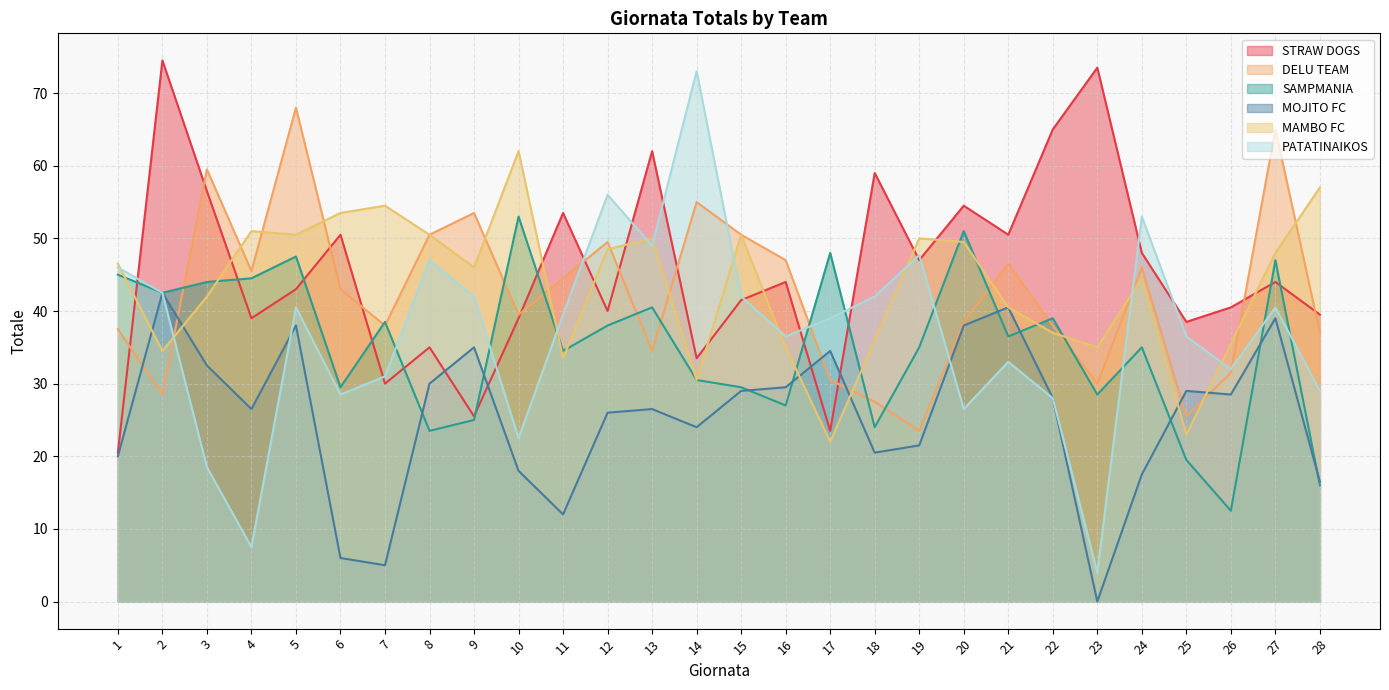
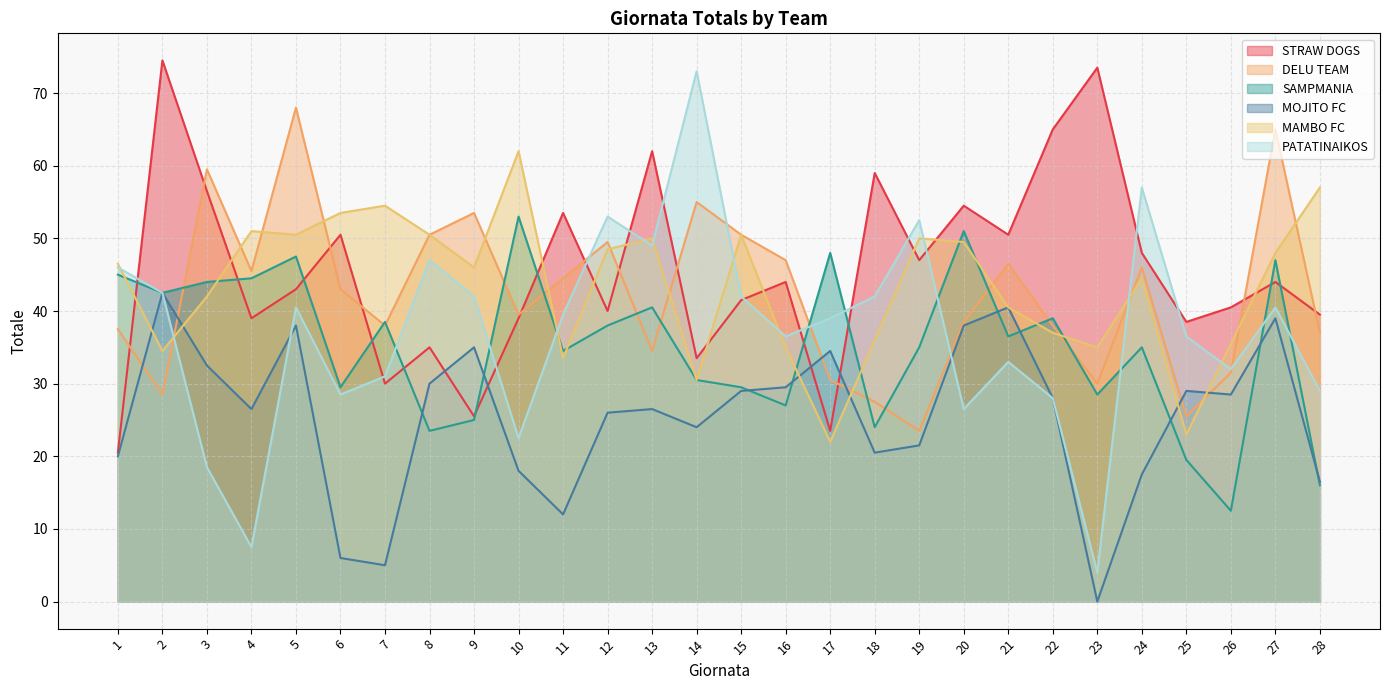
PATATINAIKOS, 12: 56 -> 53
PATATINAIKOS, 19: 48 -> 53
PATATINAIKOS, 24: 53 -> 57
